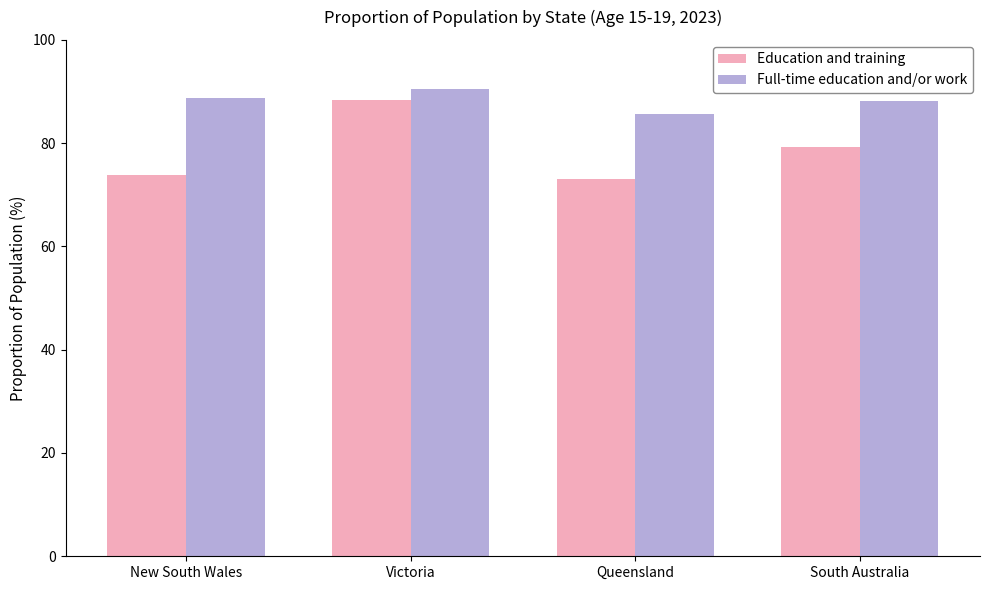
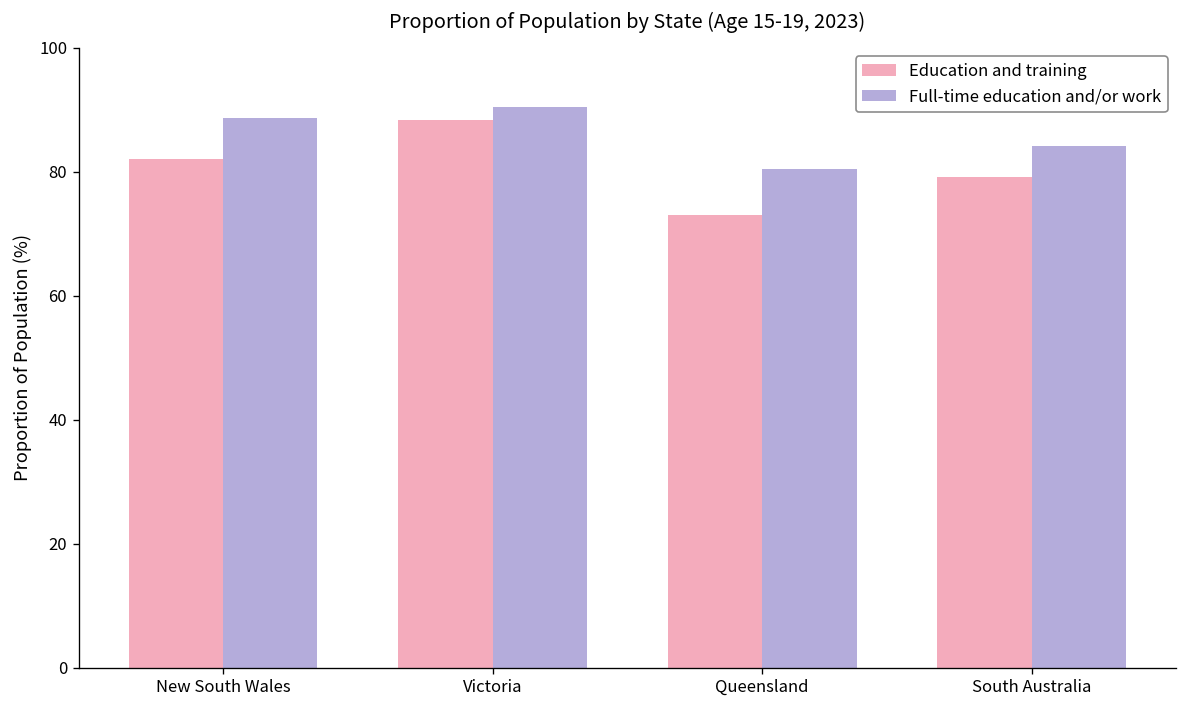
Education and training, New South Wales: 74 -> 82
Full-time education and/or work, Queensland: 86 -> 81
Full-time education and/or work, South Australia: 88 -> 84
